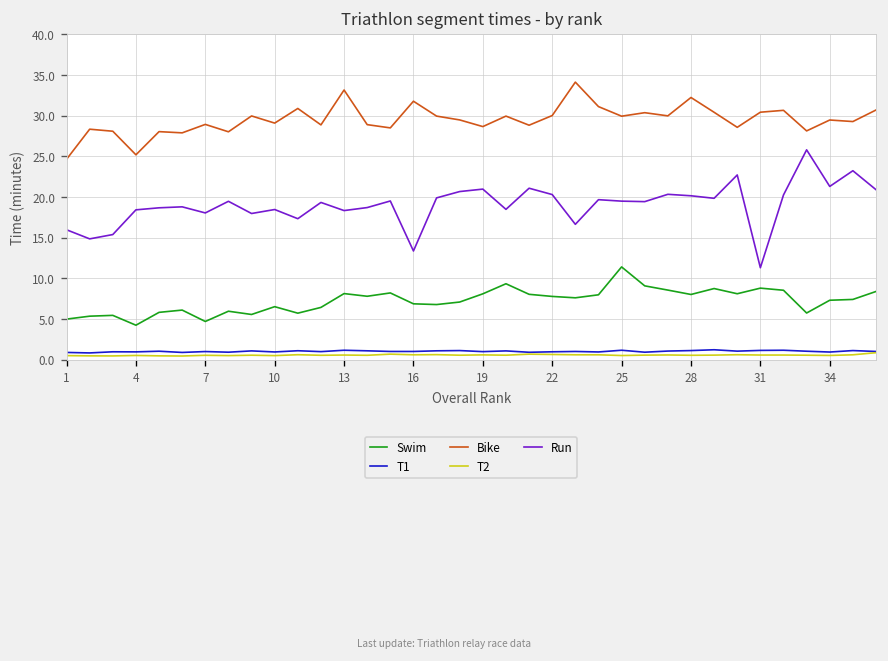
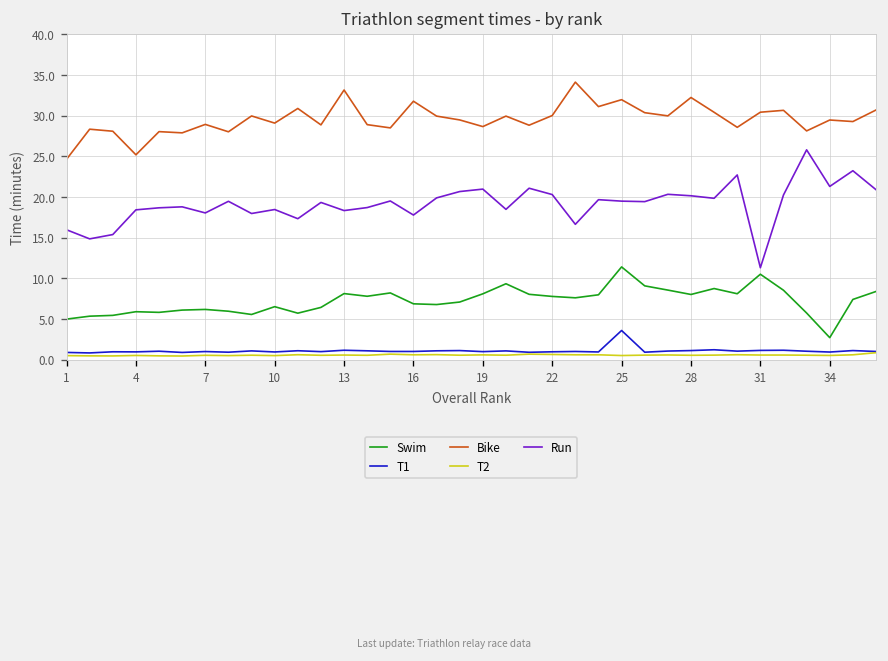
Swim, 4: 4 -> 6
Swim, 7: 5 -> 6
Run, 16: 13 -> 18
T1, 25: 1 -> 4
Bike, 25: 30 -> 32
Swim, 31: 9 -> 11
Swim, 34: 7 -> 3
